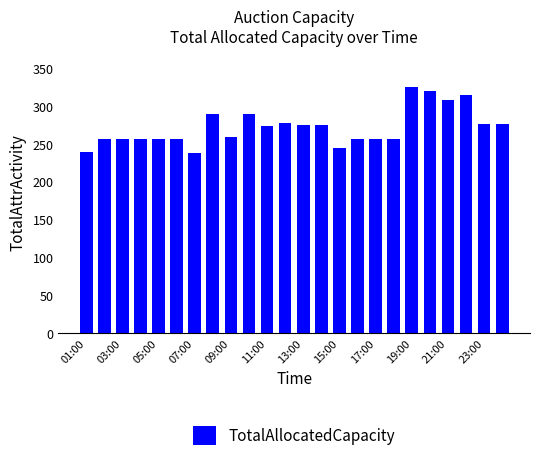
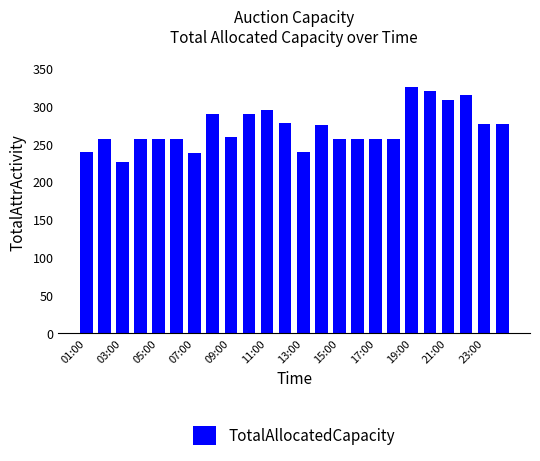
03:00: 260 -> 230
11:00: 270 -> 300
13:00: 280 -> 240
15:00: 250 -> 260
